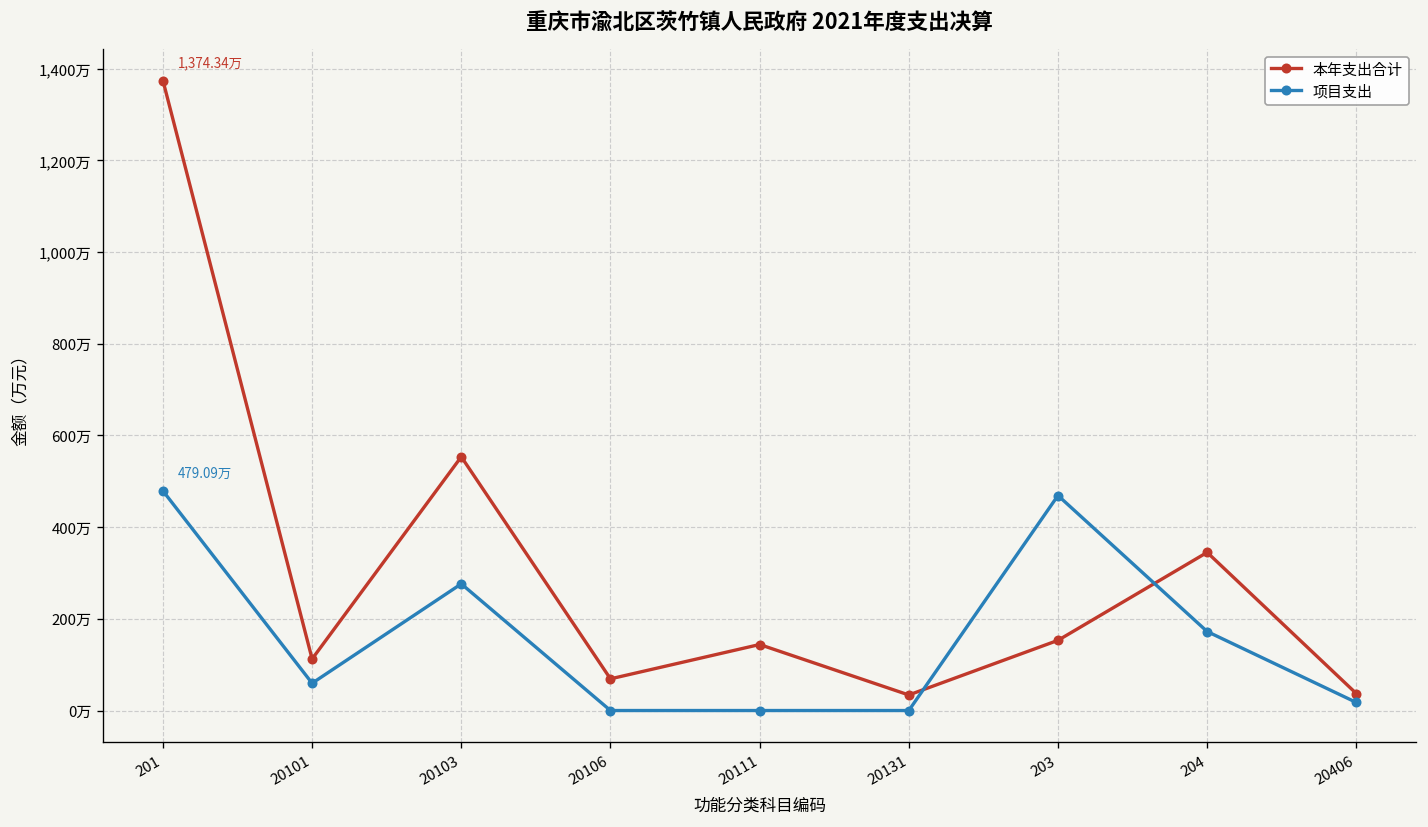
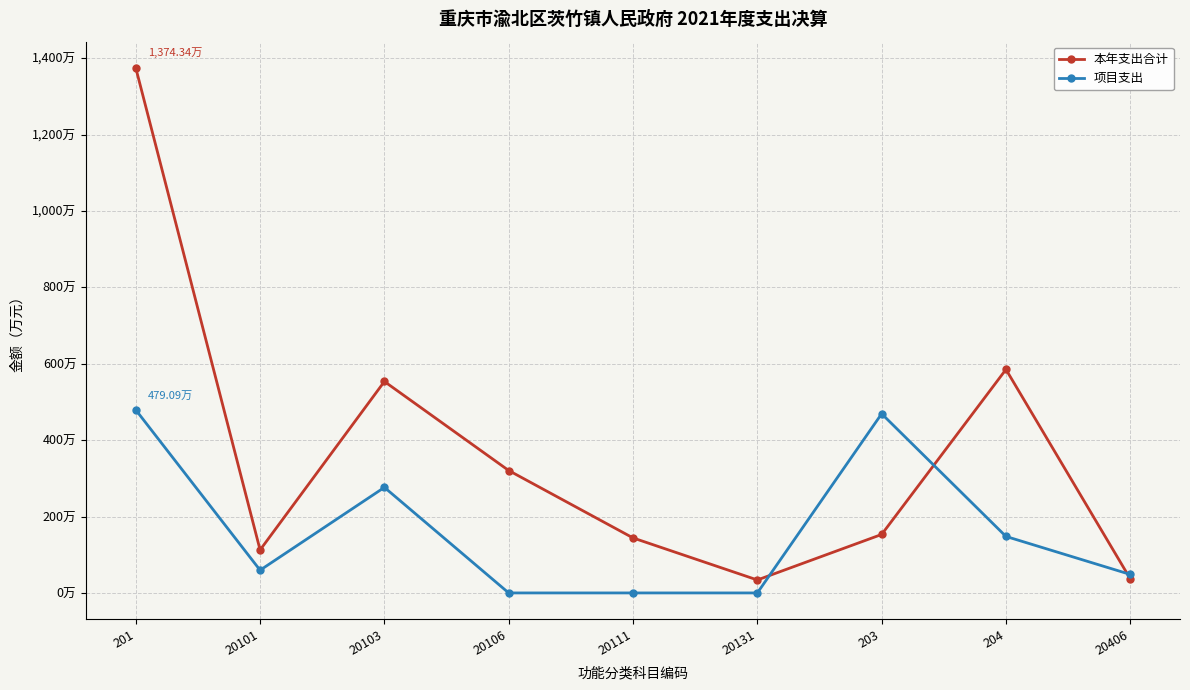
本年支出合计, 20106: 70万 -> 320万
本年支出合计, 204: 340万 -> 590万
项目支出, 204: 170万 -> 150万
项目支出, 20406: 20万 -> 50万
